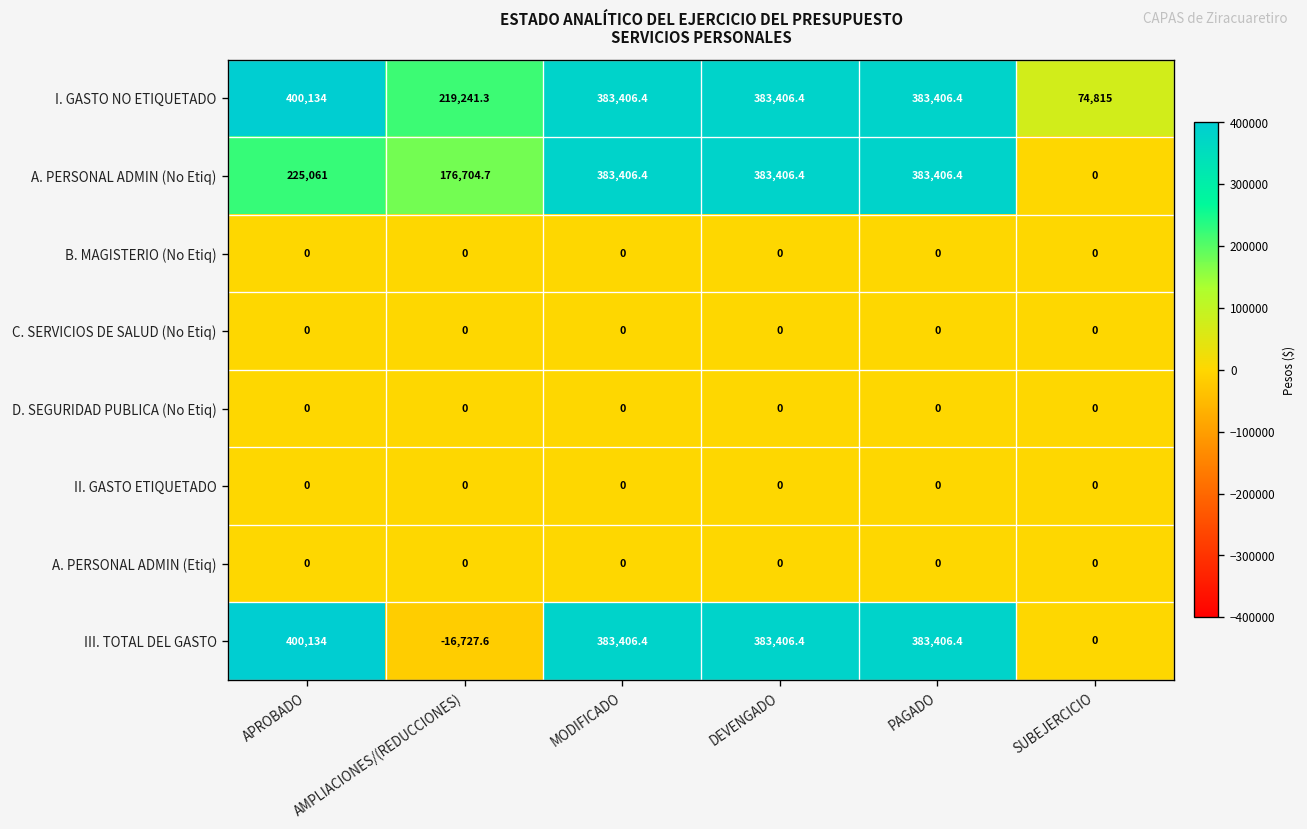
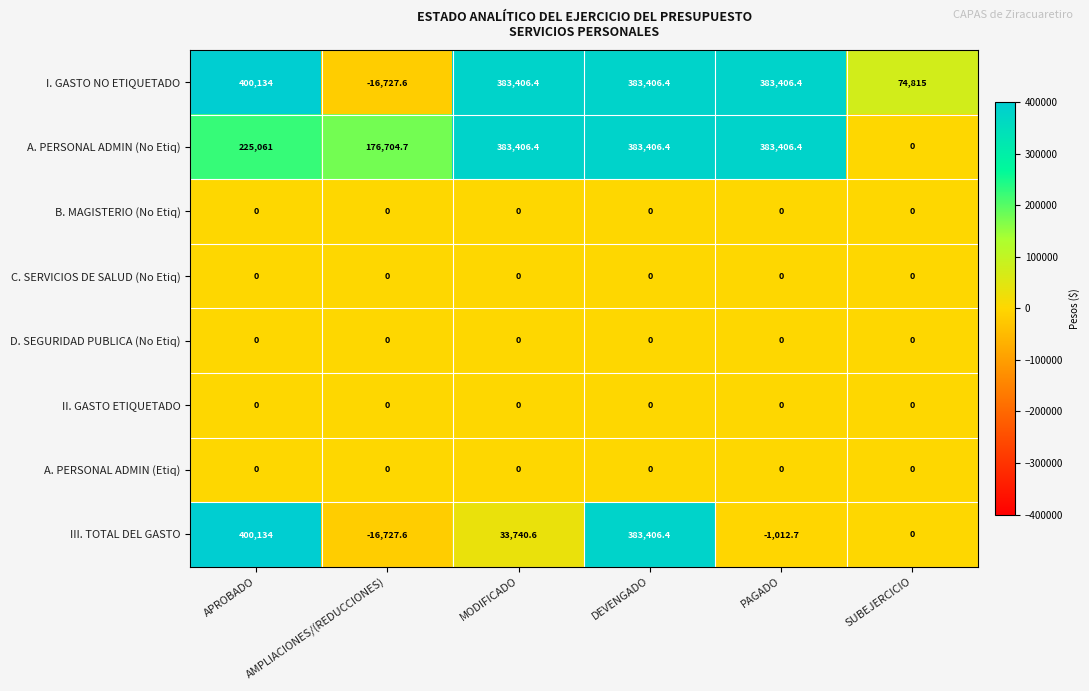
I. GASTO NO ETIQUETADO, AMPLIACIONES/(REDUCCIONES): 219,241.3 -> -16,727.6
III. TOTAL DEL GASTO, MODIFICADO: 383,406.4 -> 33,740.6
III. TOTAL DEL GASTO, PAGADO: 383,406.4 -> -1,012.7
